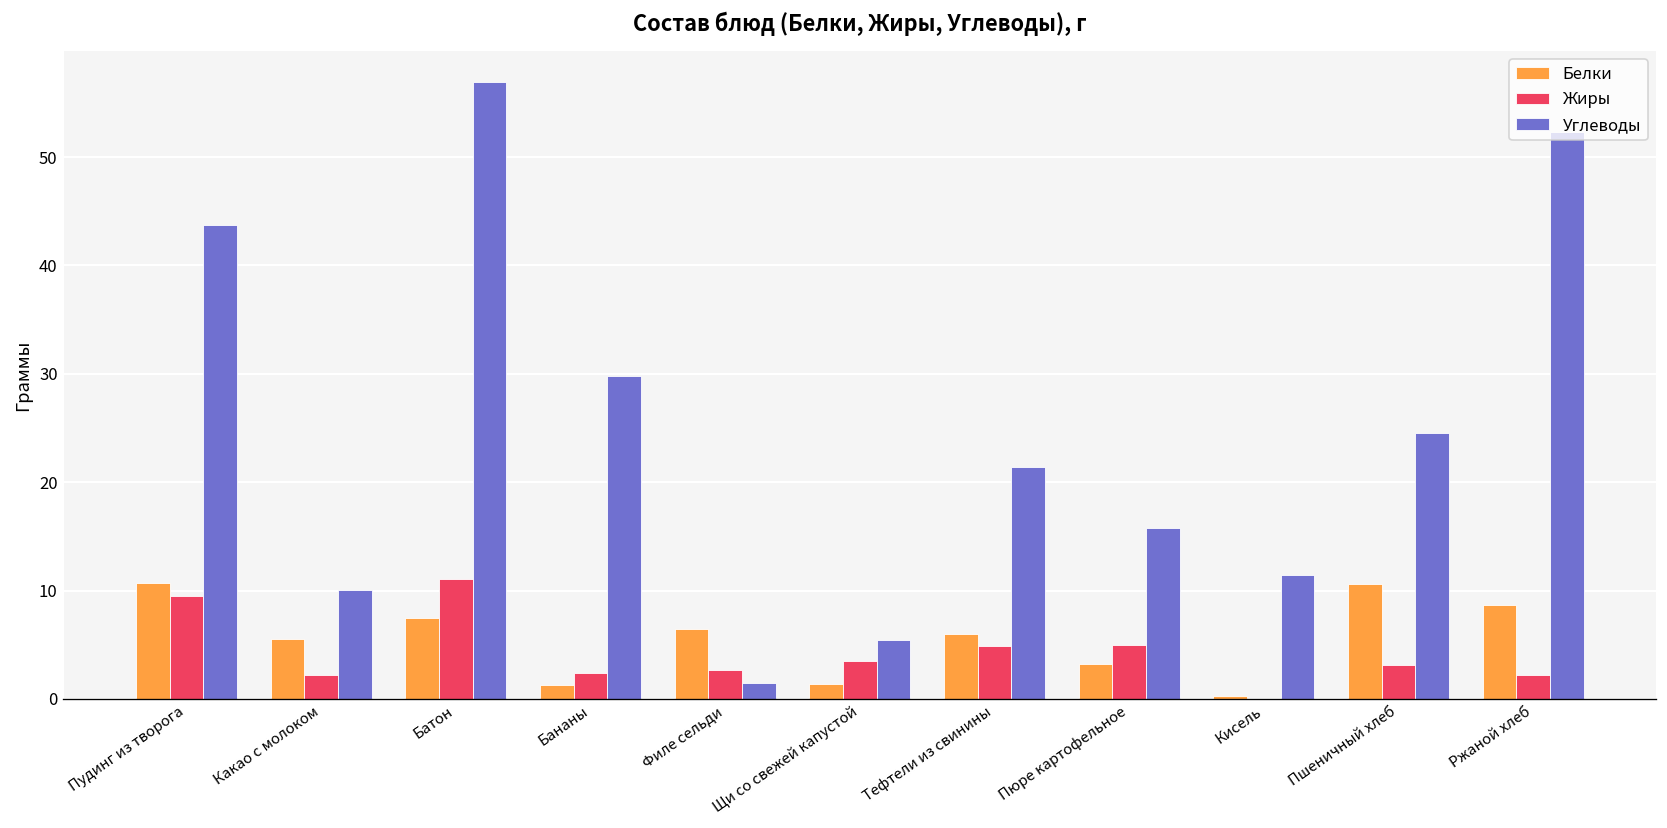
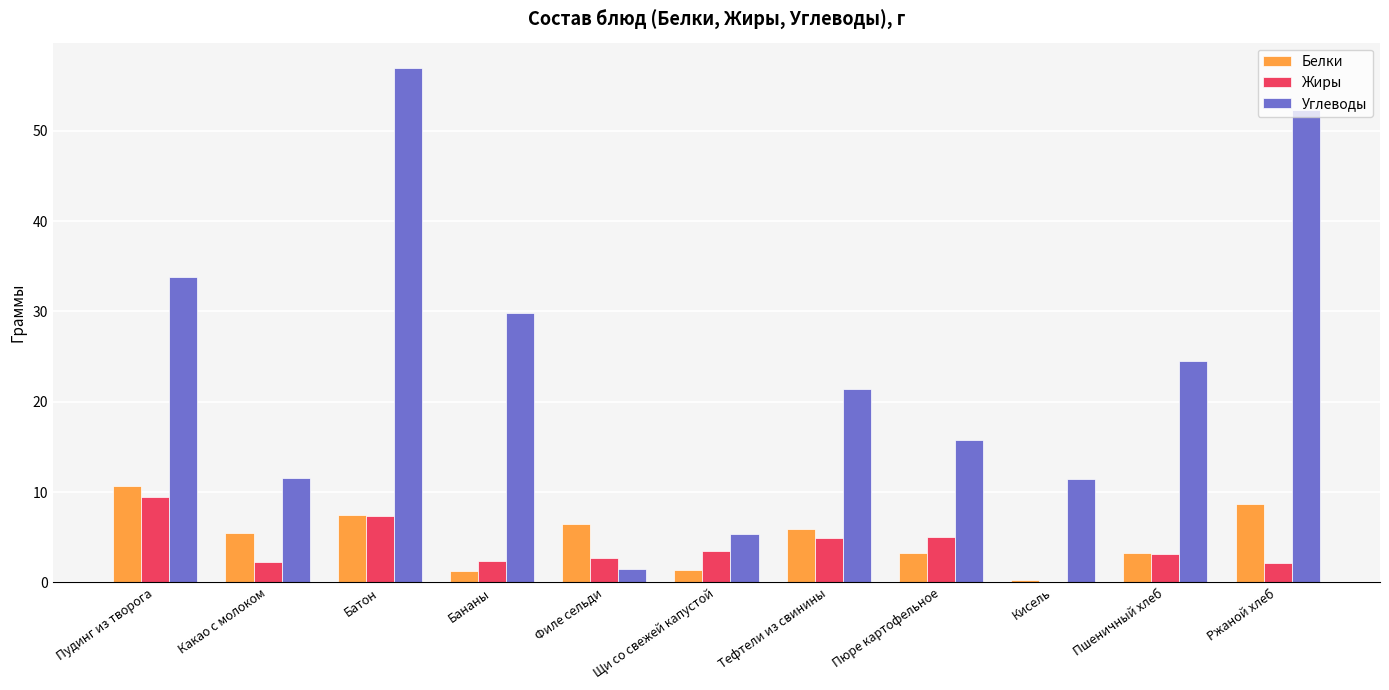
Углеводы, Пудинг из творога: 44 -> 34
Углеводы, Какао с молоком: 10 -> 12
Жиры, Батон: 11 -> 7
Белки, Пшеничный хлеб: 11 -> 3
